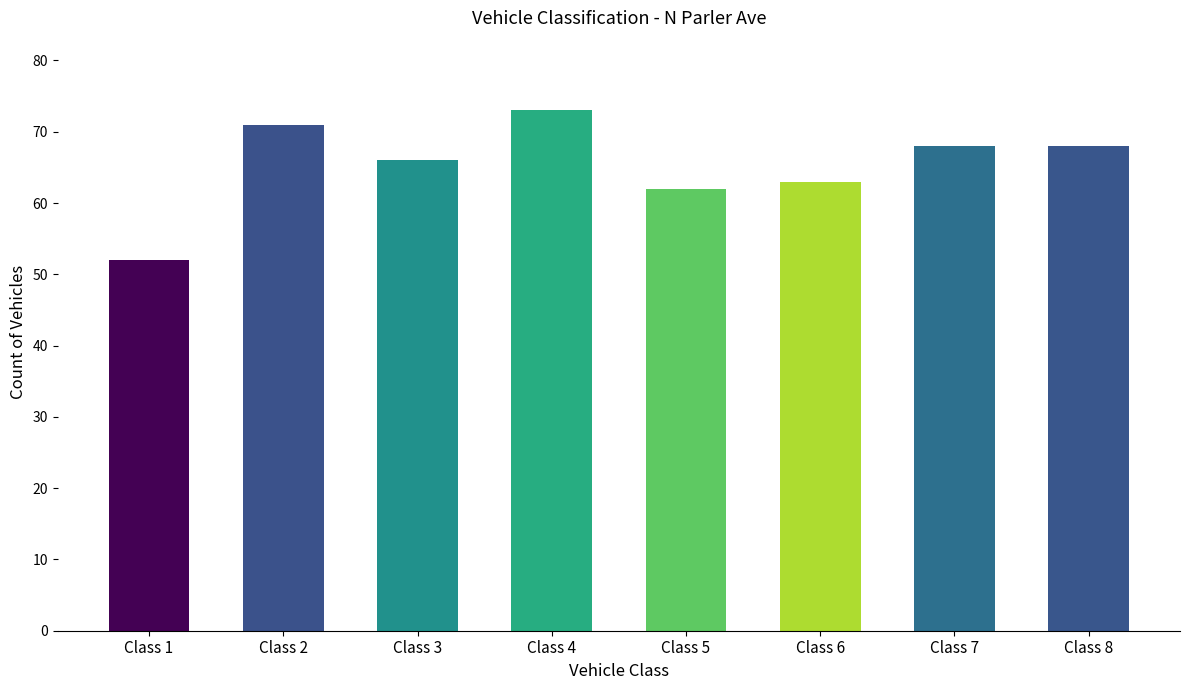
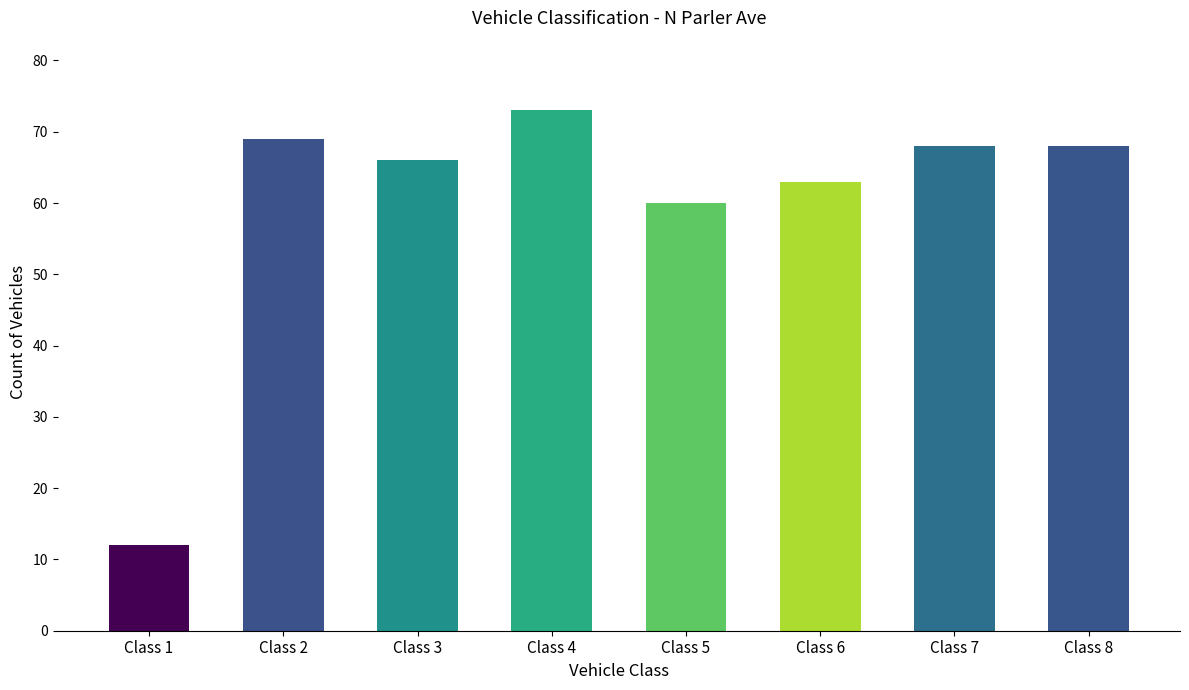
Class 1: 52 -> 12
Class 2: 71 -> 69
Class 5: 62 -> 60
